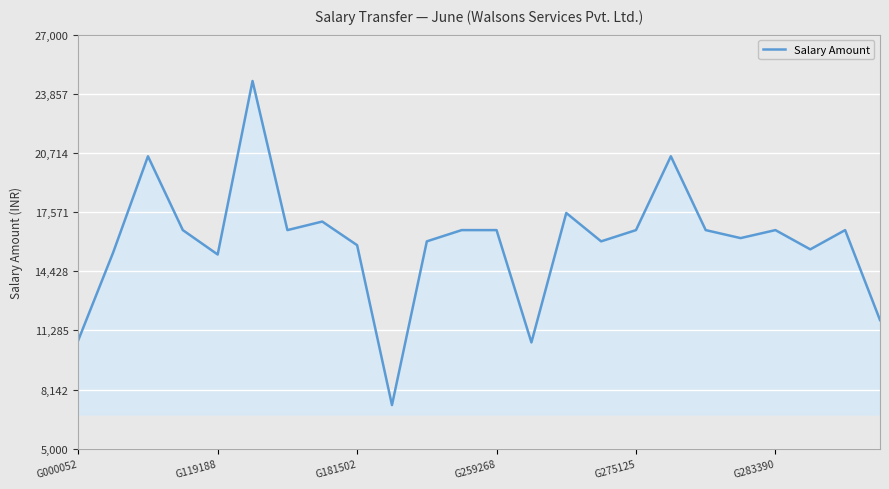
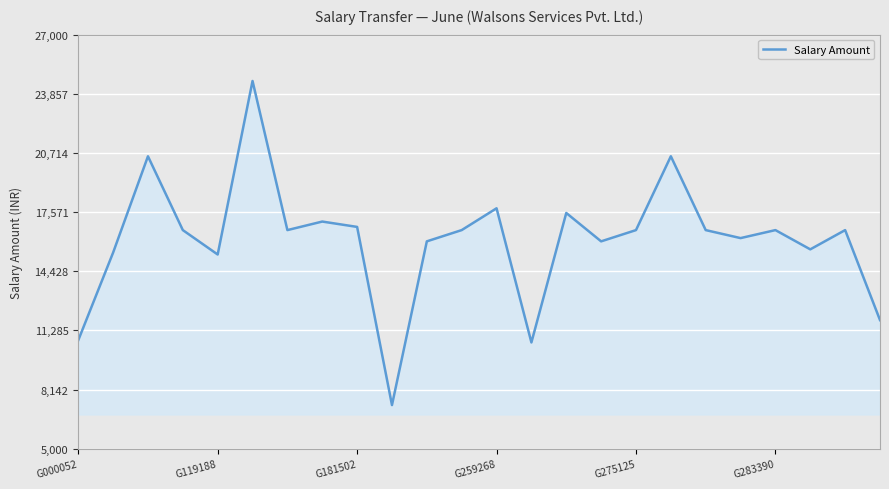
G181502: 15,800 -> 16,800
G259268: 16,600 -> 17,800
